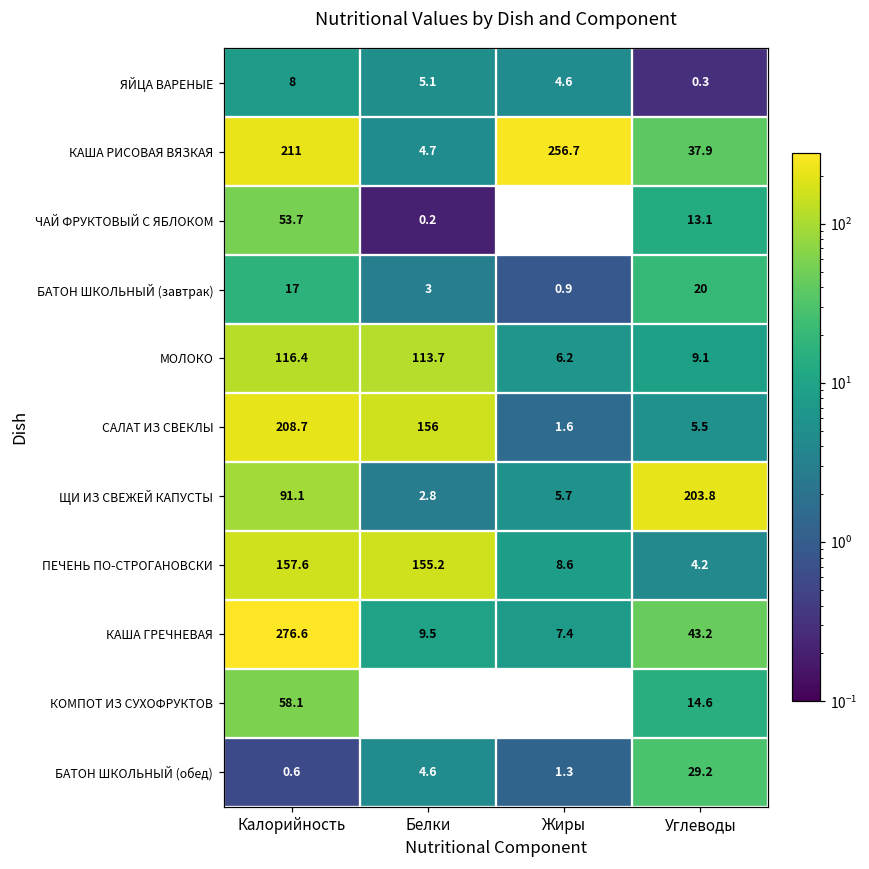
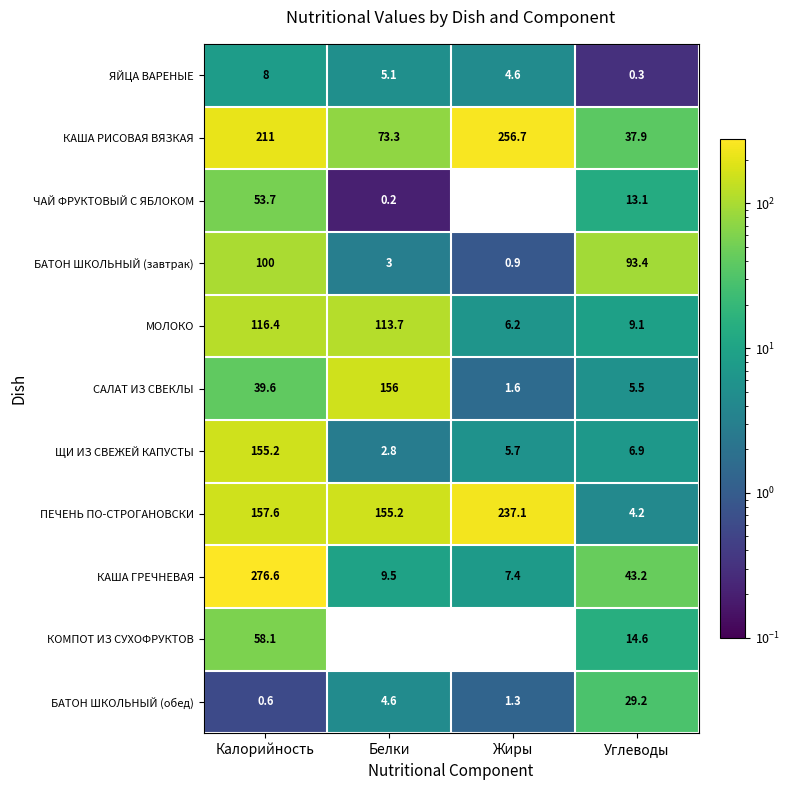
КАША РИСОВАЯ ВЯЗКАЯ, Белки: 4.7 -> 73.3
БАТОН ШКОЛЬНЫЙ (завтрак), Калорийность: 17 -> 100
БАТОН ШКОЛЬНЫЙ (завтрак), Углеводы: 20 -> 93.4
САЛАТ ИЗ СВЕКЛЫ, Калорийность: 208.7 -> 39.6
ЩИ ИЗ СВЕЖЕЙ КАПУСТЫ, Калорийность: 91.1 -> 155.2
ЩИ ИЗ СВЕЖЕЙ КАПУСТЫ, Углеводы: 203.8 -> 6.9
ПЕЧЕНЬ ПО-СТРОГАНОВСКИ, Жиры: 8.6 -> 237.1
